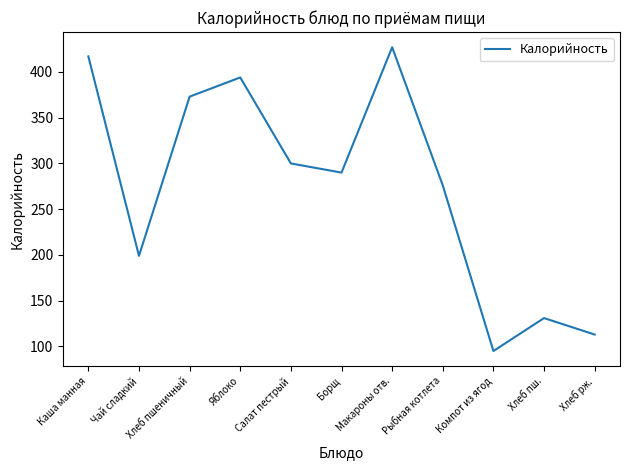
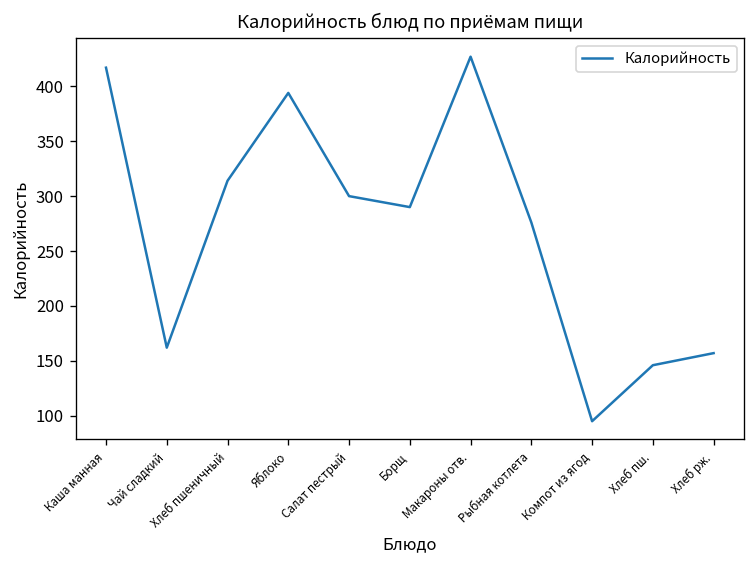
Чай сладкий: 200 -> 160
Хлеб пшеничный: 370 -> 310
Хлеб пш.: 130 -> 150
Хлеб рж.: 110 -> 160
